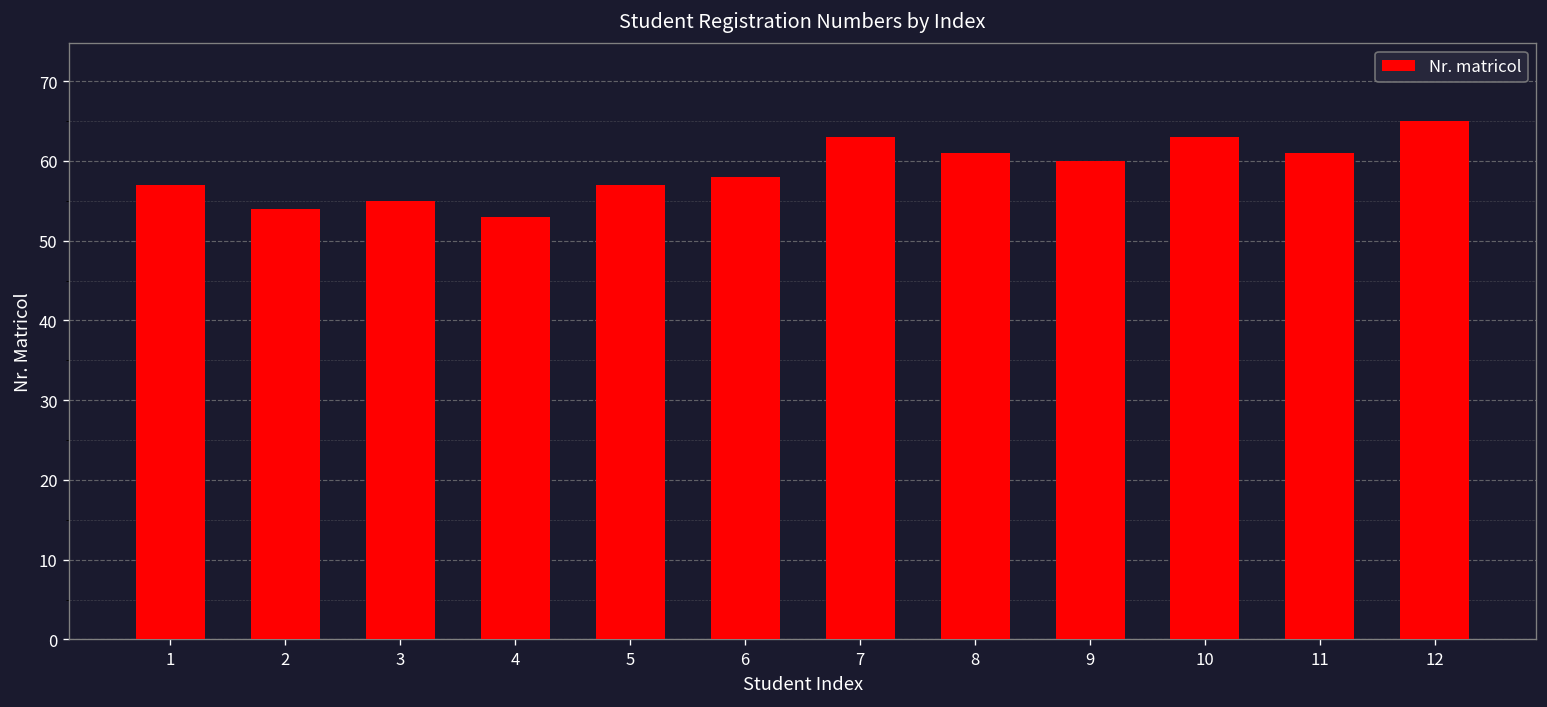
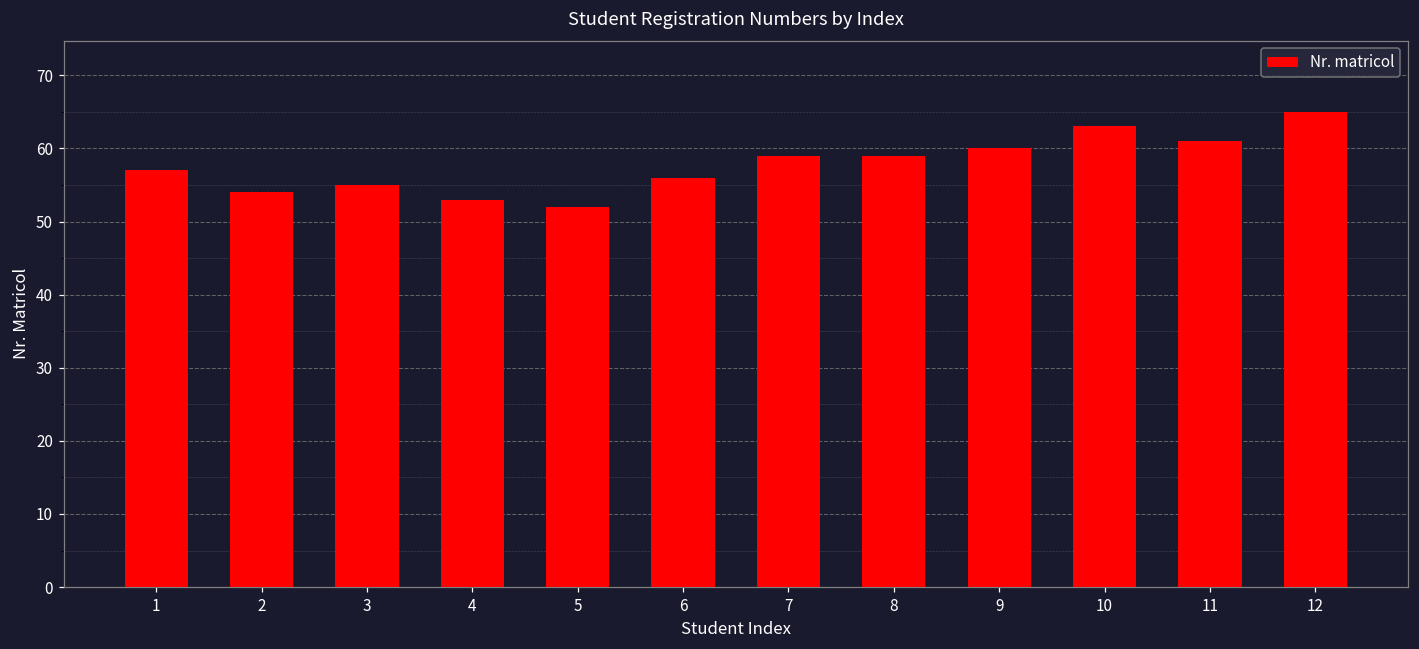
5: 57 -> 52
6: 58 -> 56
7: 63 -> 59
8: 61 -> 59
